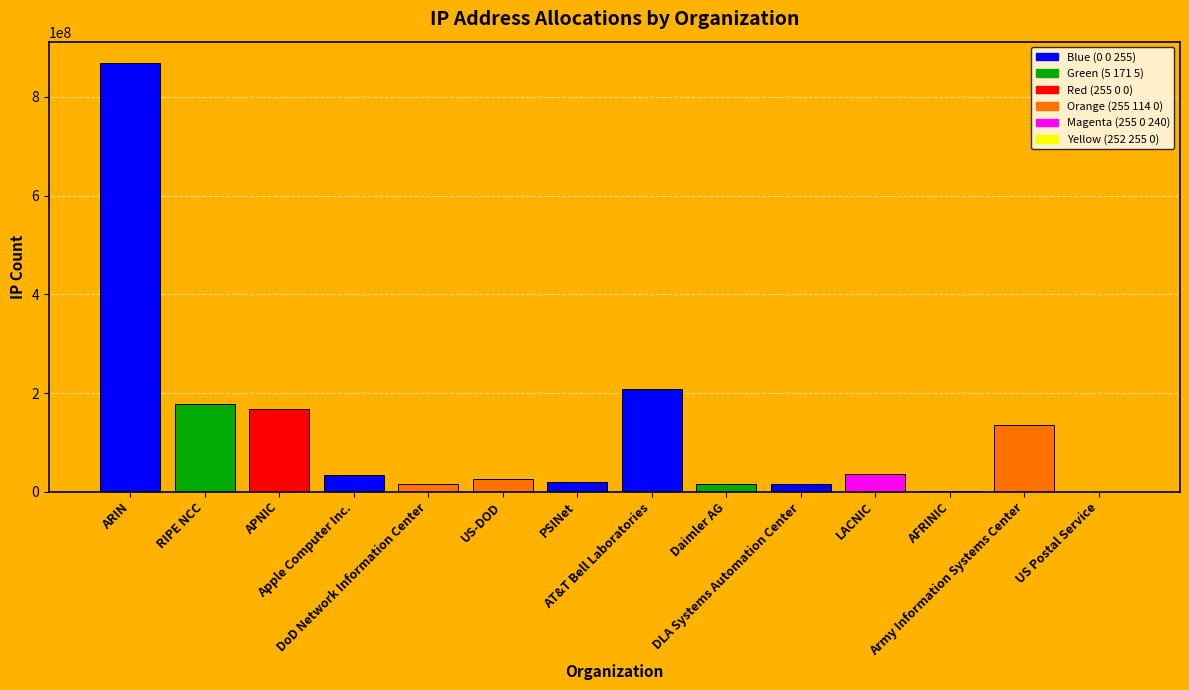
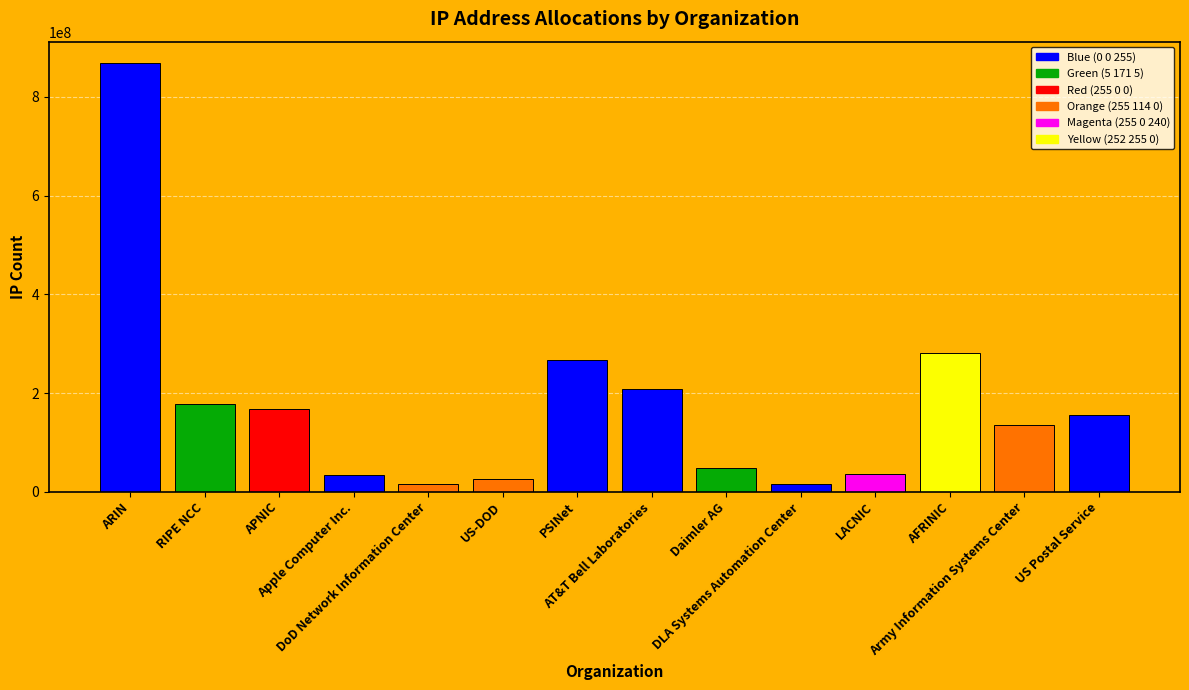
PSINet: 20000000 -> 270000000
Daimler AG: 20000000 -> 50000000
AFRINIC: 0 -> 280000000
US Postal Service: 0 -> 160000000
